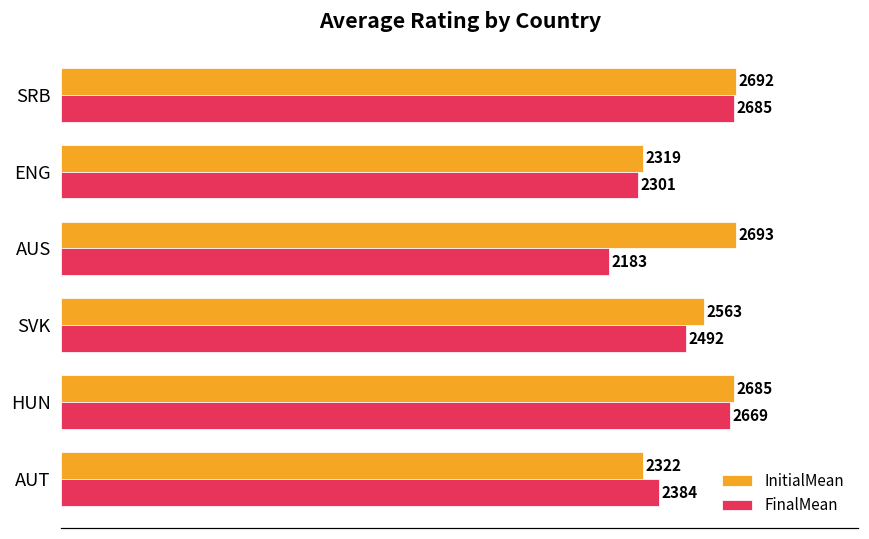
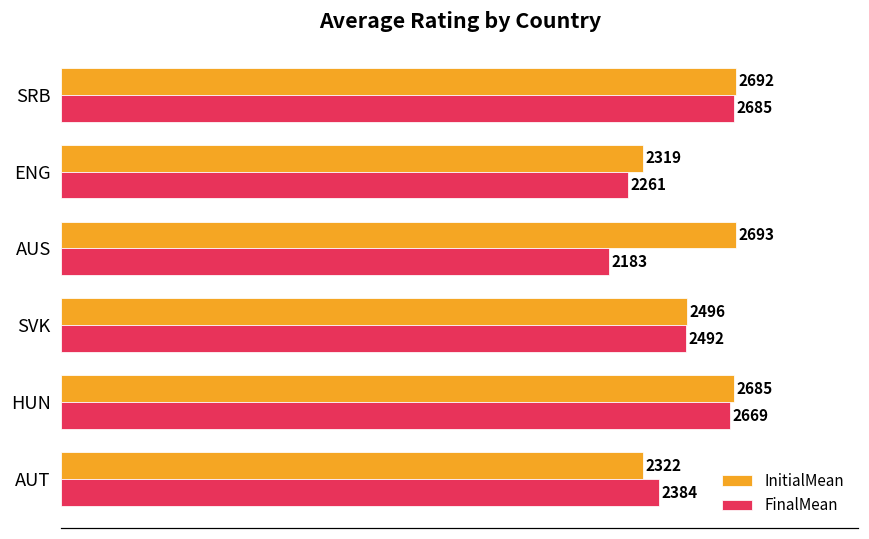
FinalMean, ENG: 2301 -> 2261
InitialMean, SVK: 2563 -> 2496
